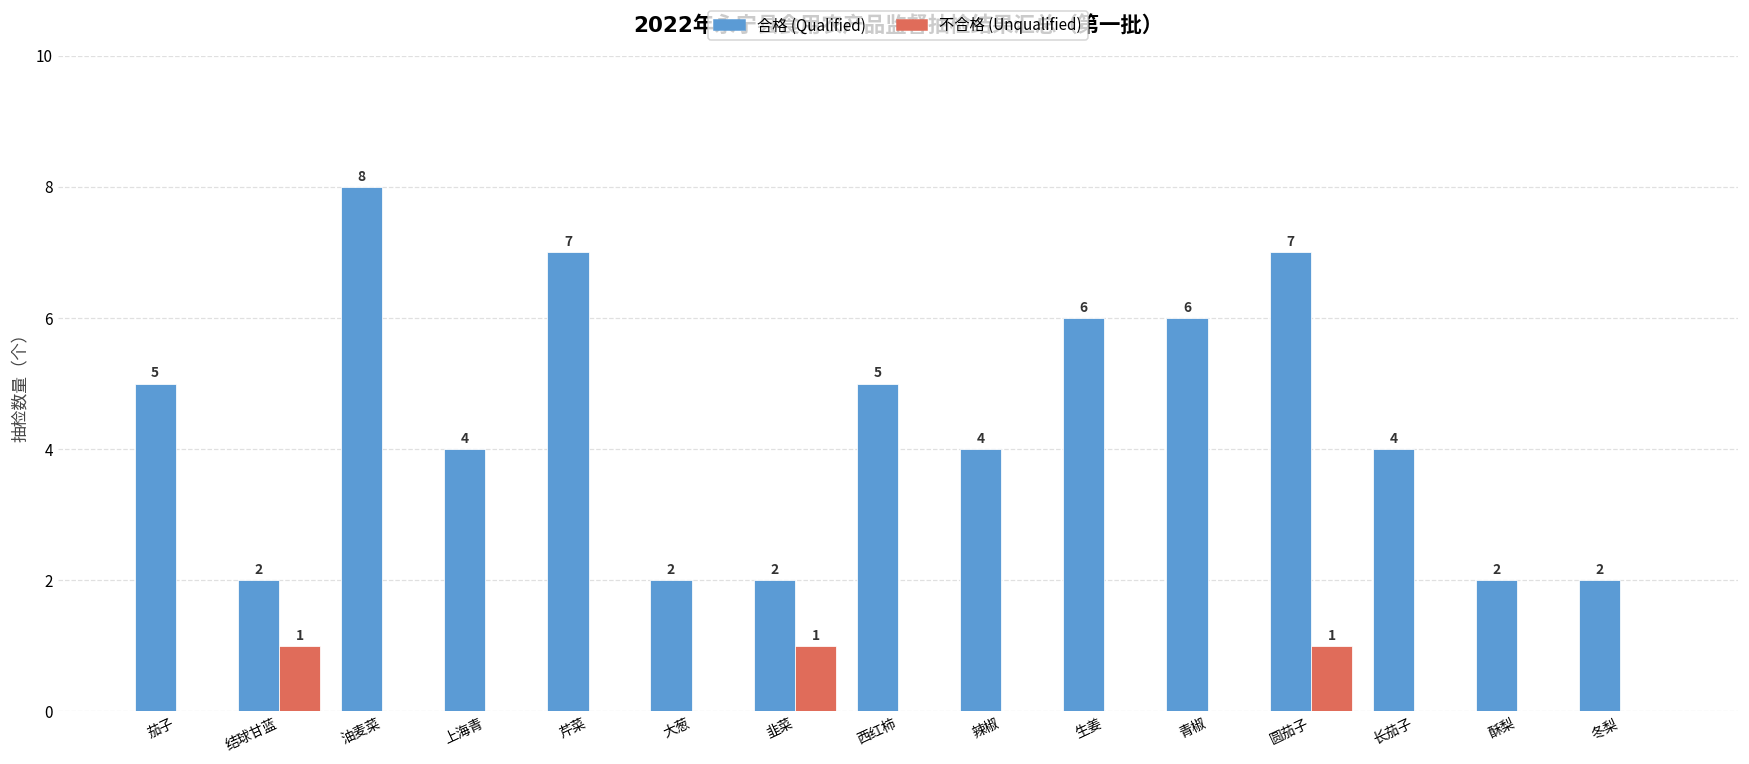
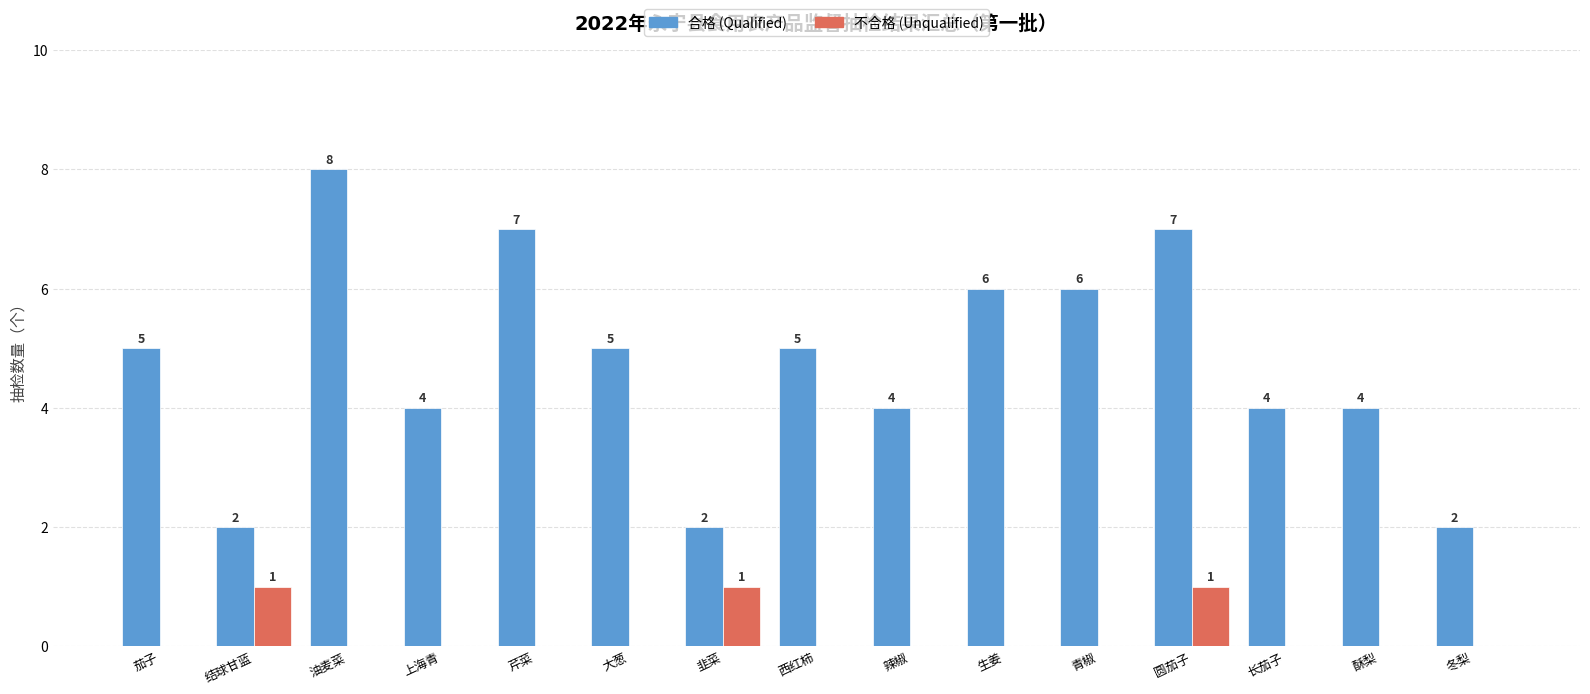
合格 (Qualified), 大葱: 2 -> 5
合格 (Qualified), 酥梨: 2 -> 4
